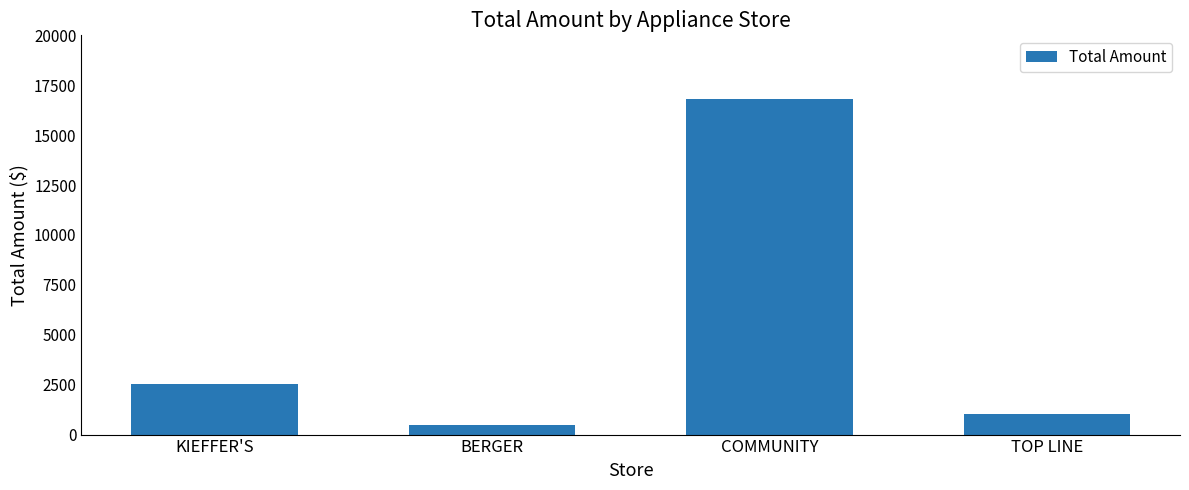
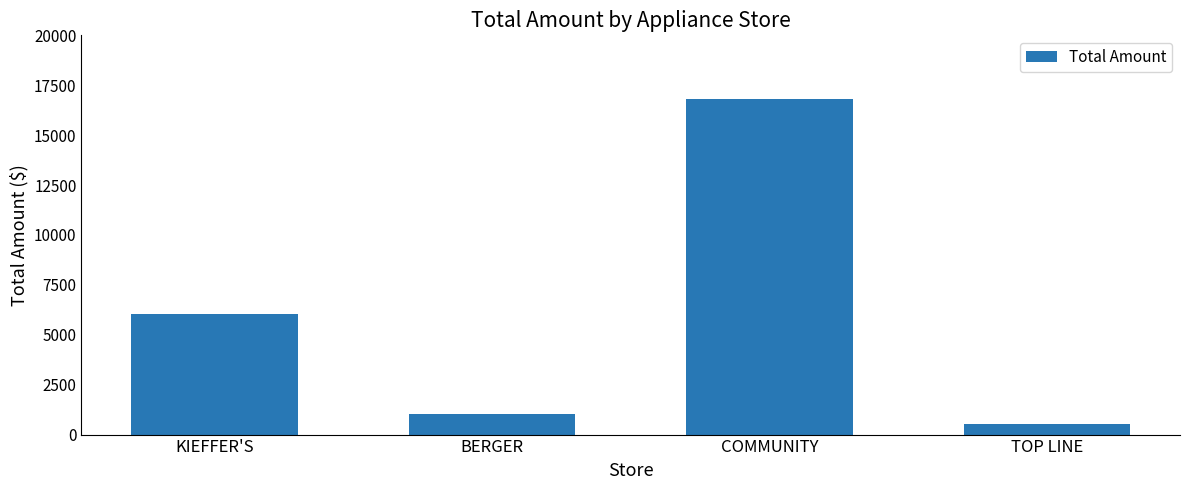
KIEFFER'S: 2500 -> 6000
BERGER: 500 -> 1000
TOP LINE: 1000 -> 500
